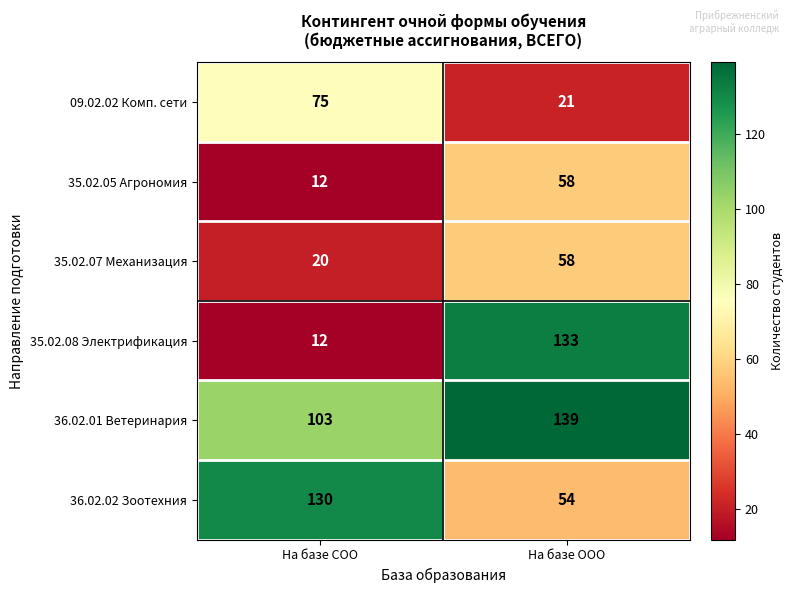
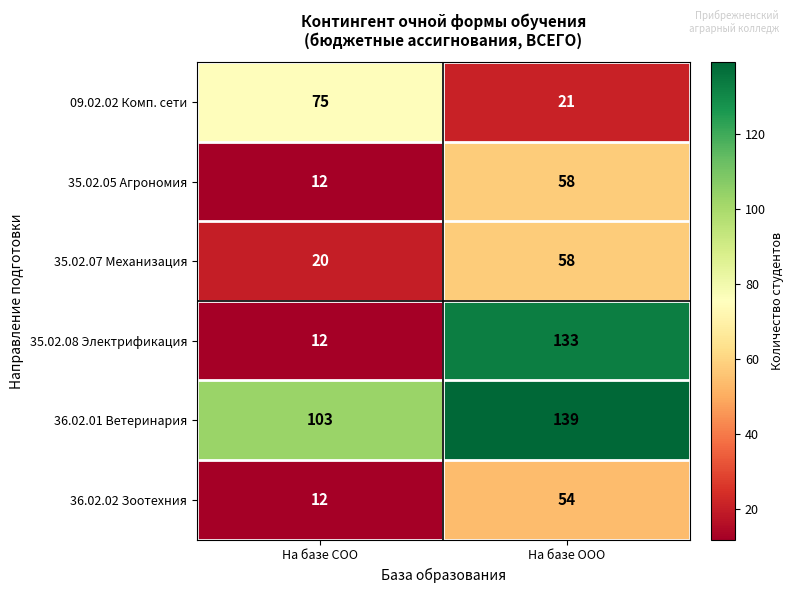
36.02.02 Зоотехния, На базе СОО: 130 -> 12
